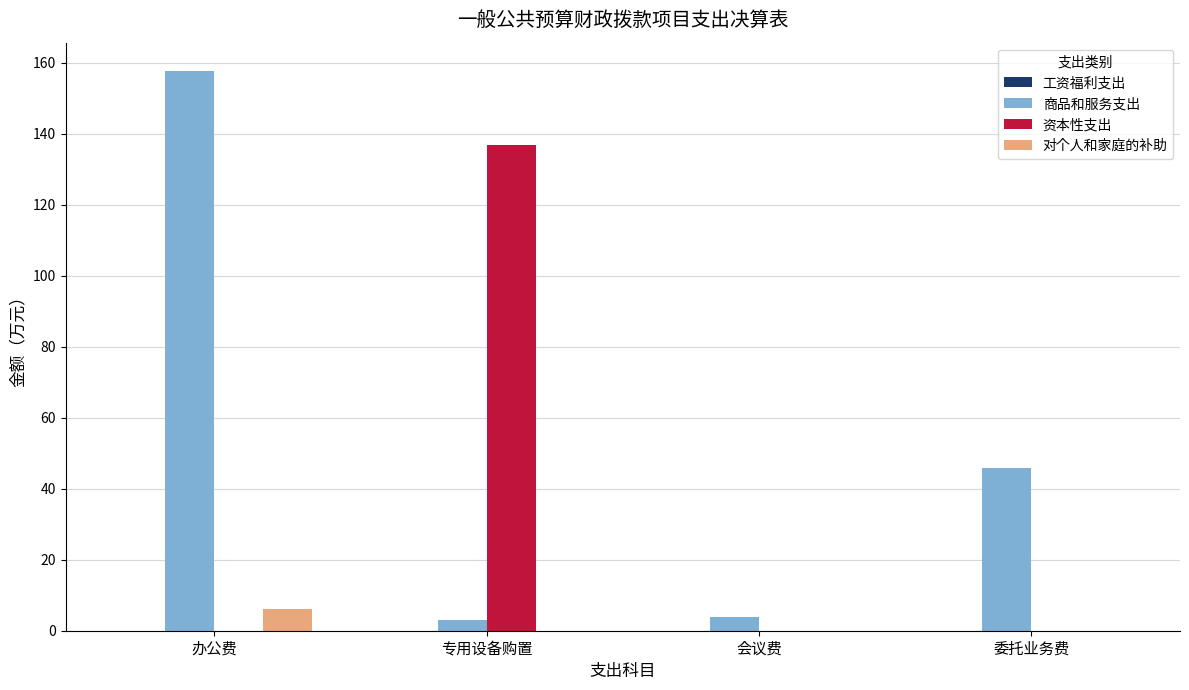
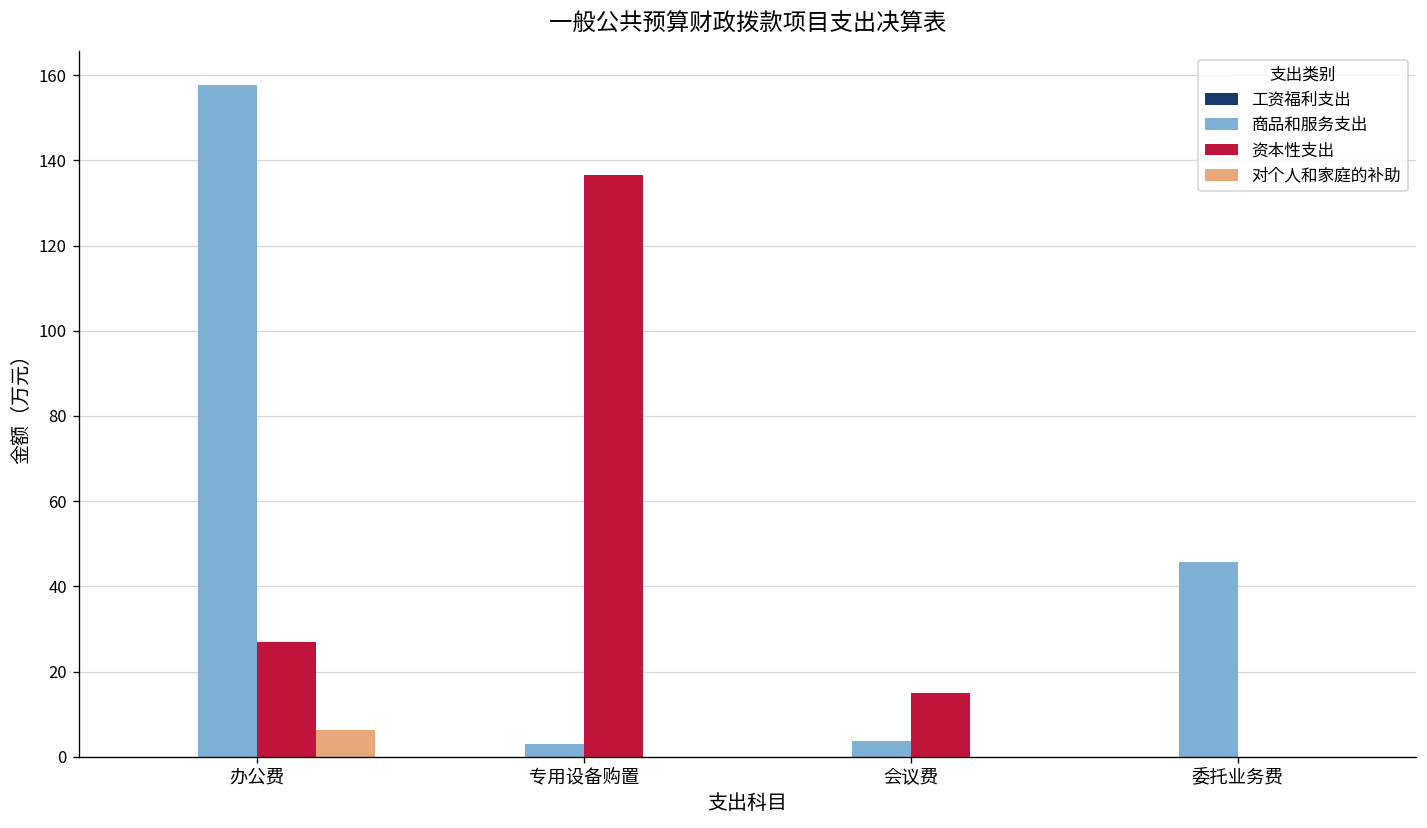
资本性支出, 办公费: 0 -> 27
资本性支出, 会议费: 0 -> 15
